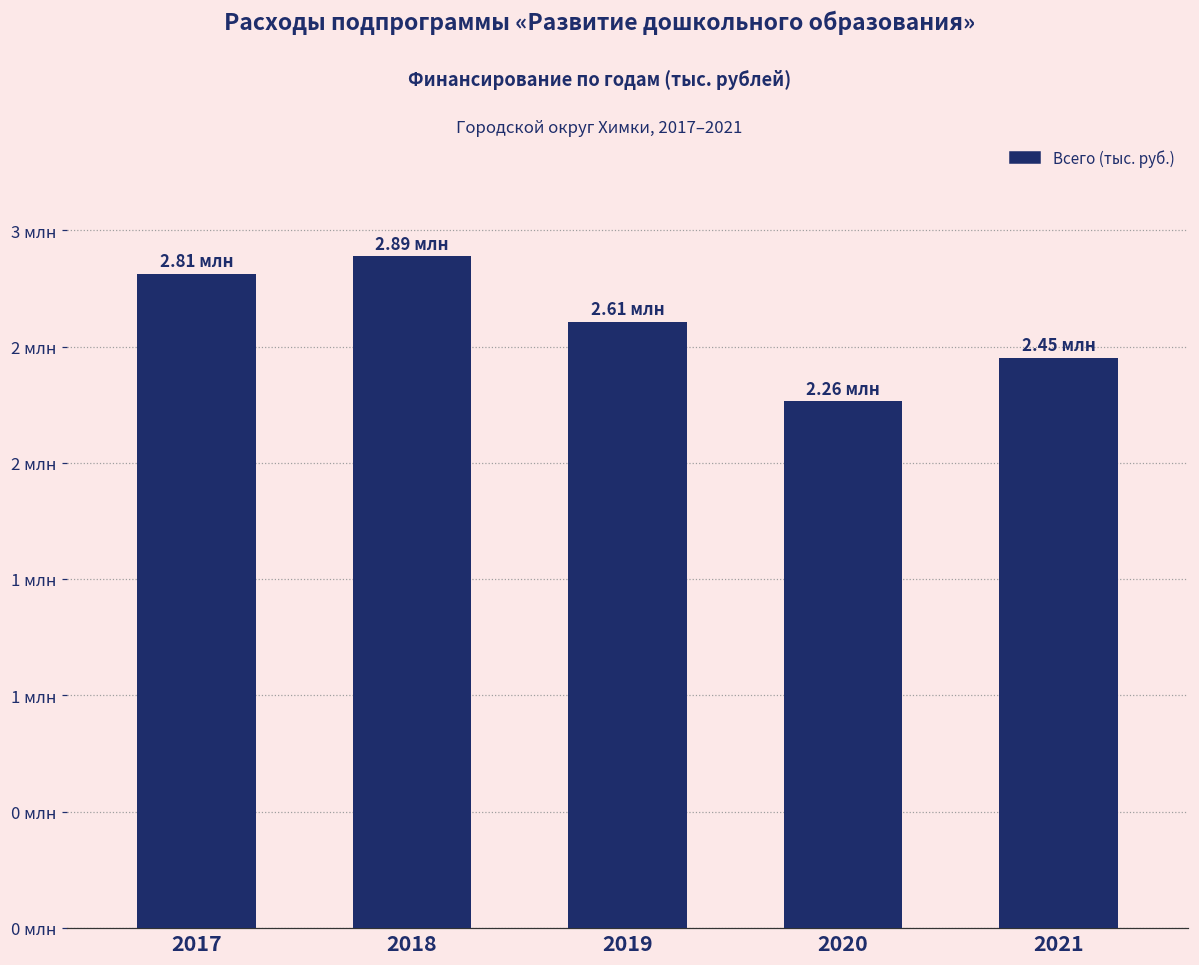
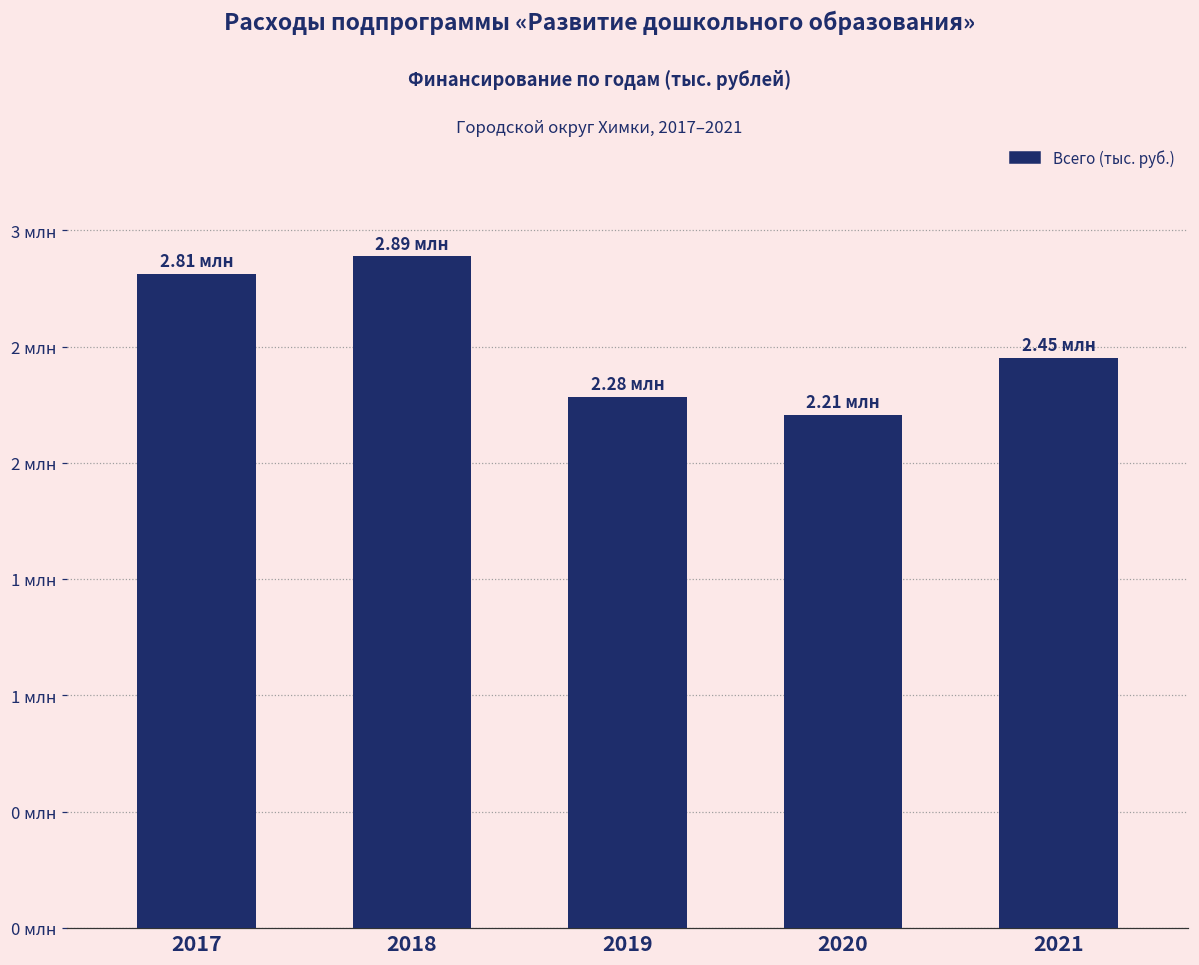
2019: 2.61 -> 2.28
2020: 2.26 -> 2.21
